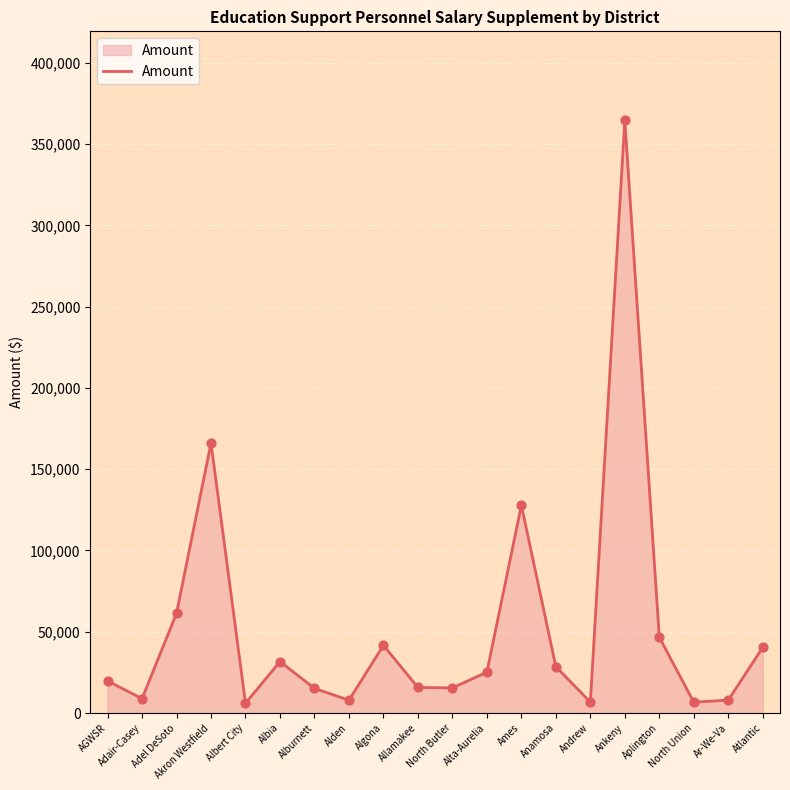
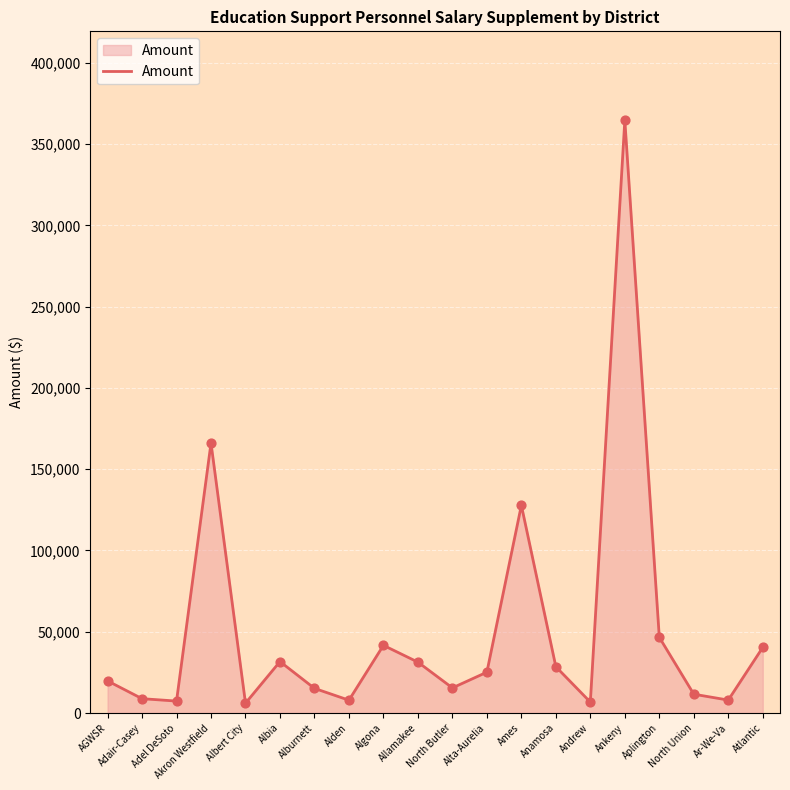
Adel DeSoto: 61,000 -> 7,000
Allamakee: 16,000 -> 31,000
North Union: 7,000 -> 12,000
